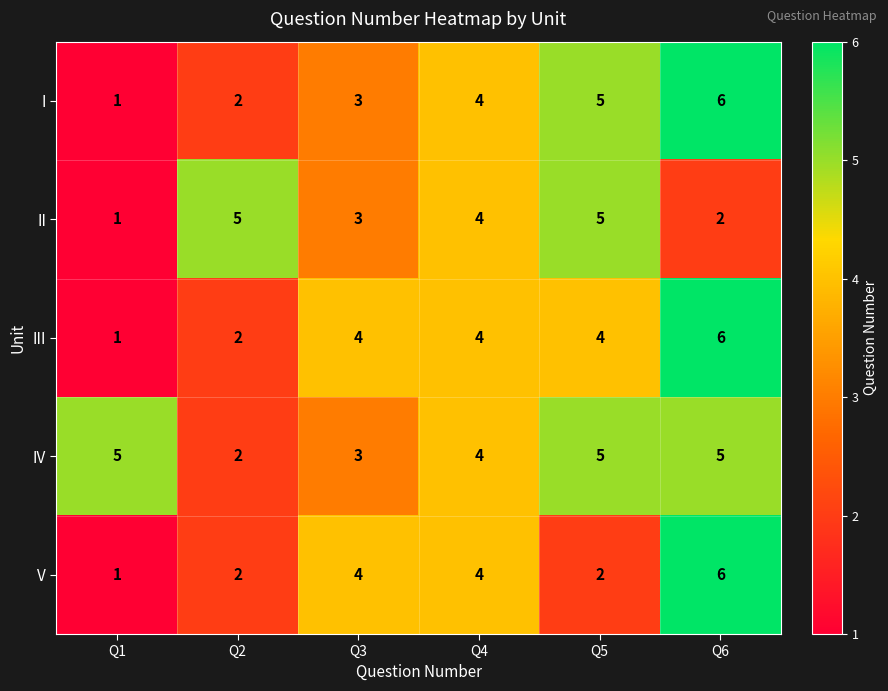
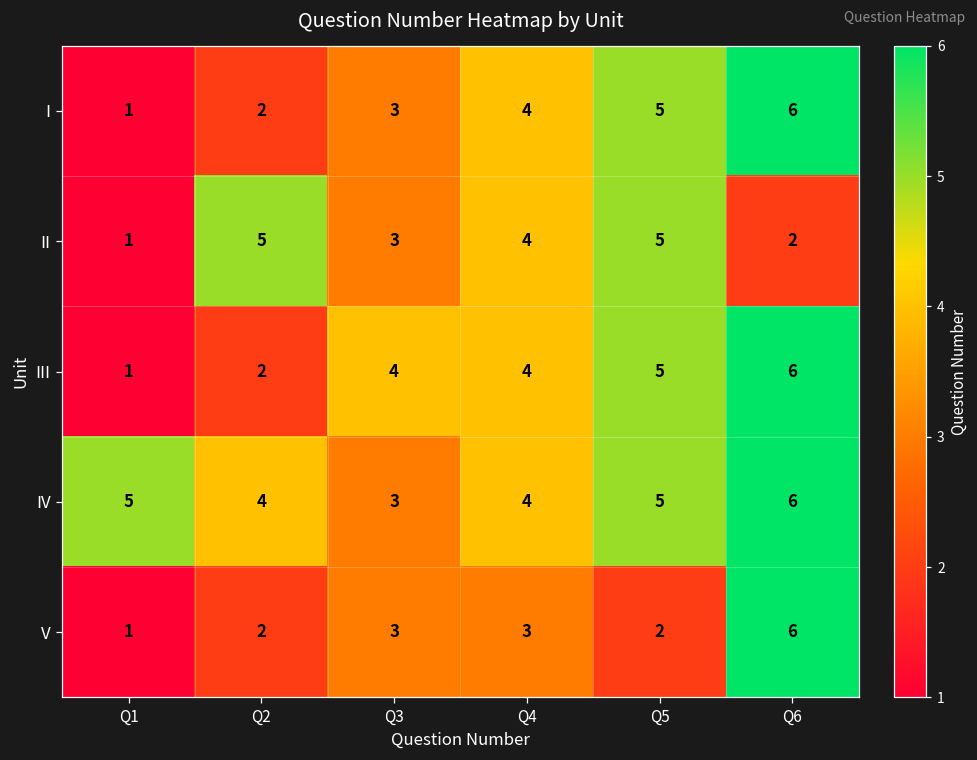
III, Q5: 4 -> 5
IV, Q2: 2 -> 4
IV, Q6: 5 -> 6
V, Q3: 4 -> 3
V, Q4: 4 -> 3
